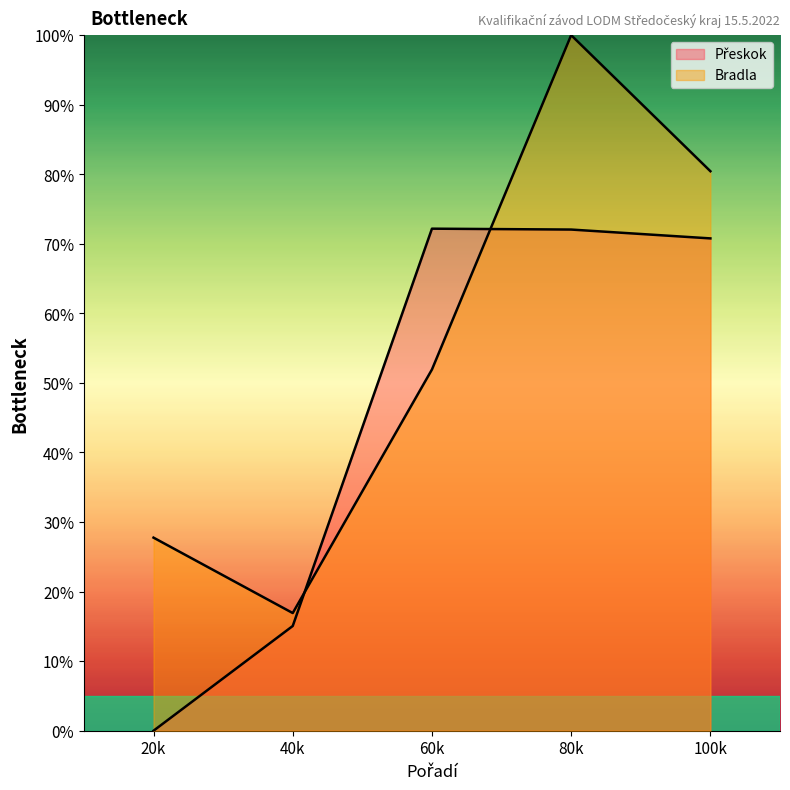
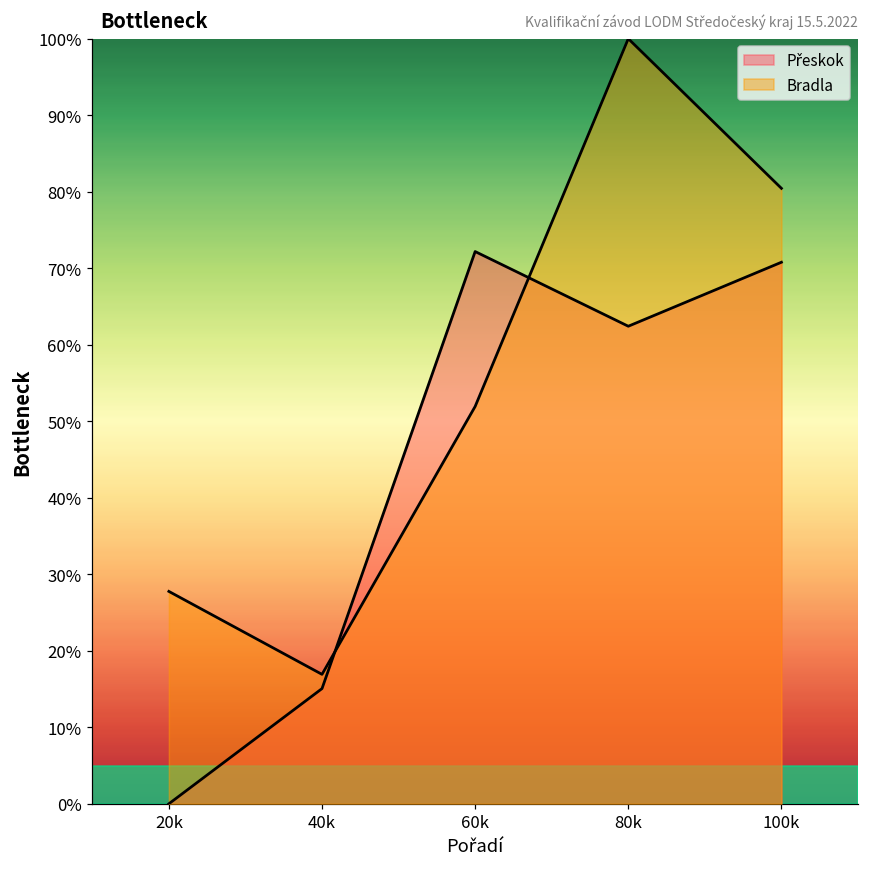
Přeskok, 80k: 72% -> 62%
